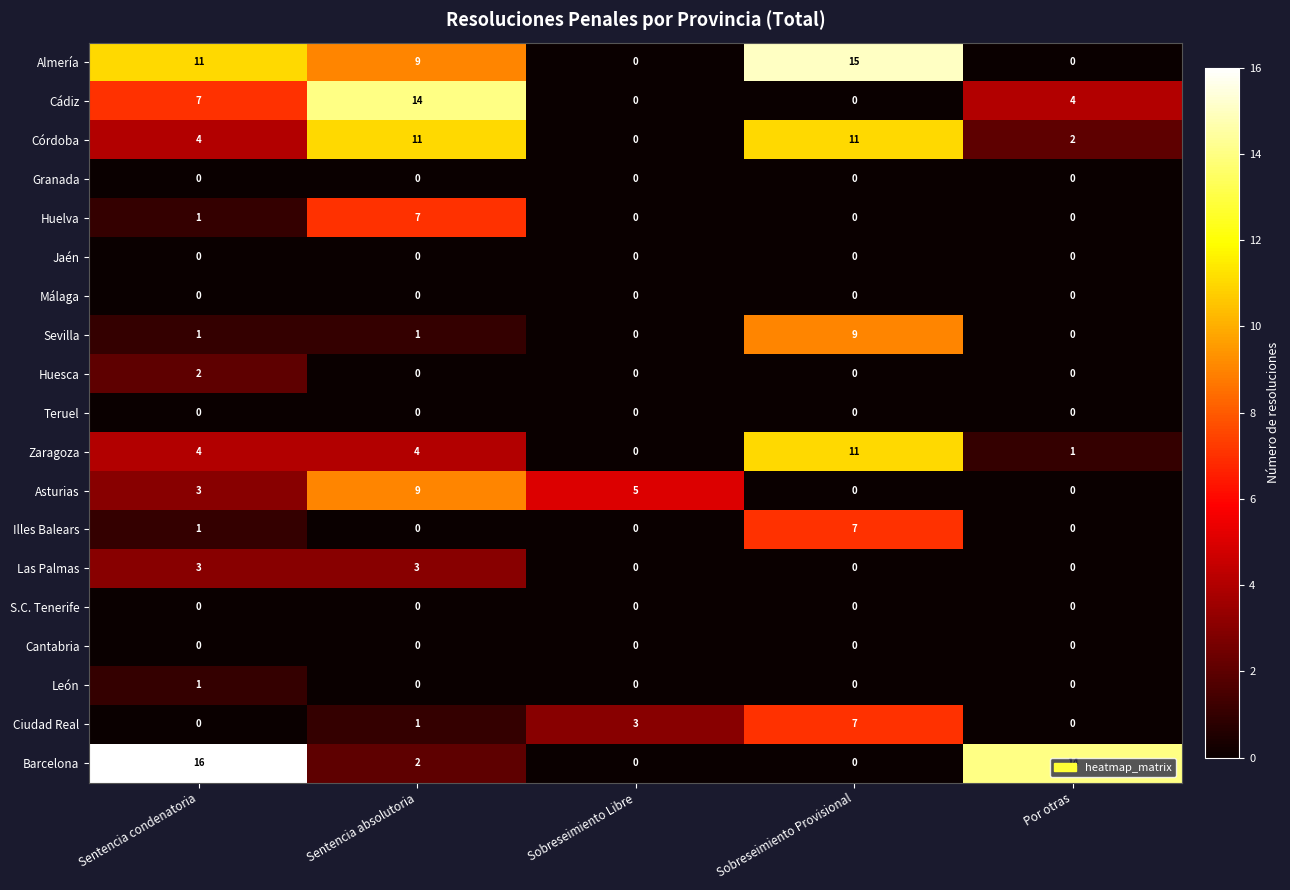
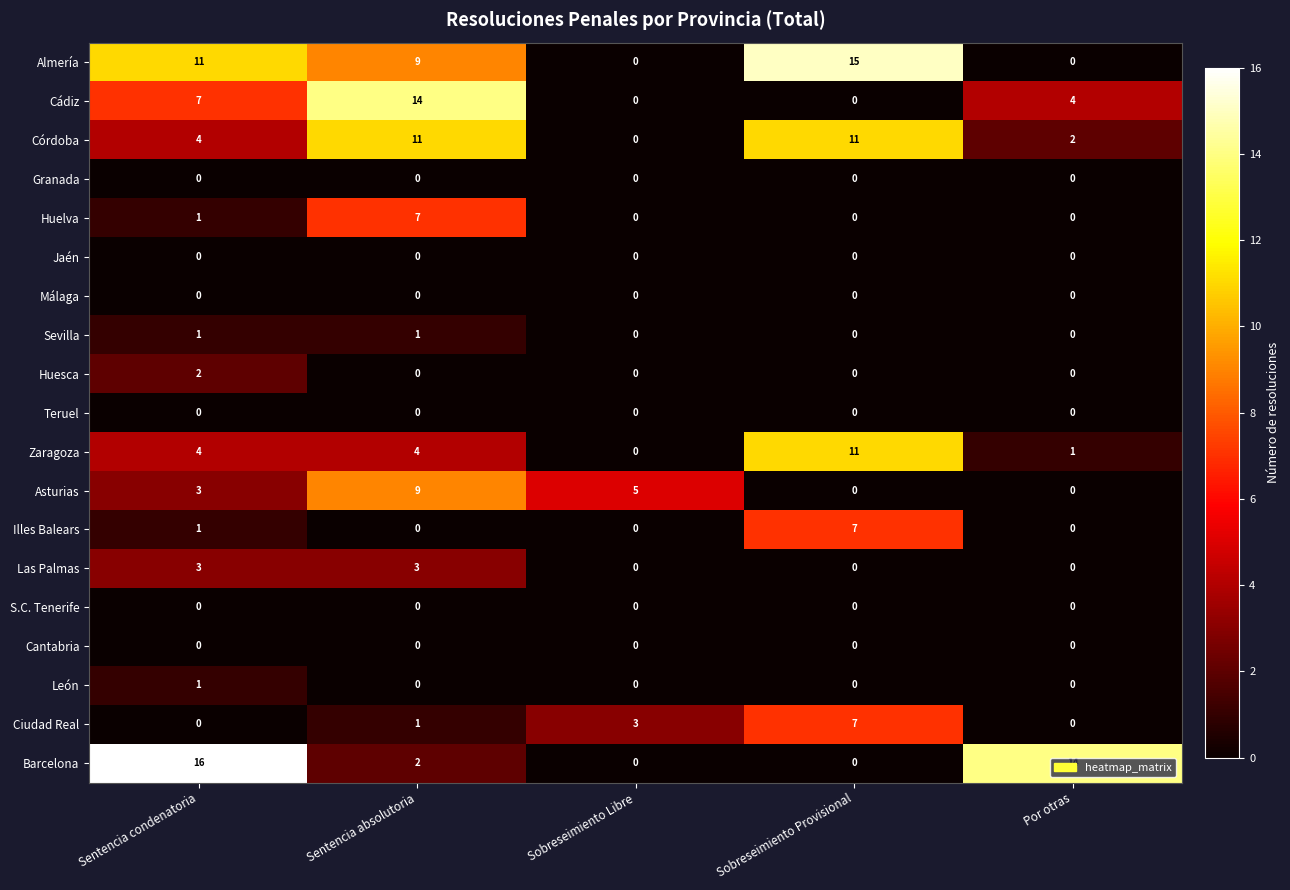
Sevilla, Sobreseimiento Provisional: 9 -> 0
